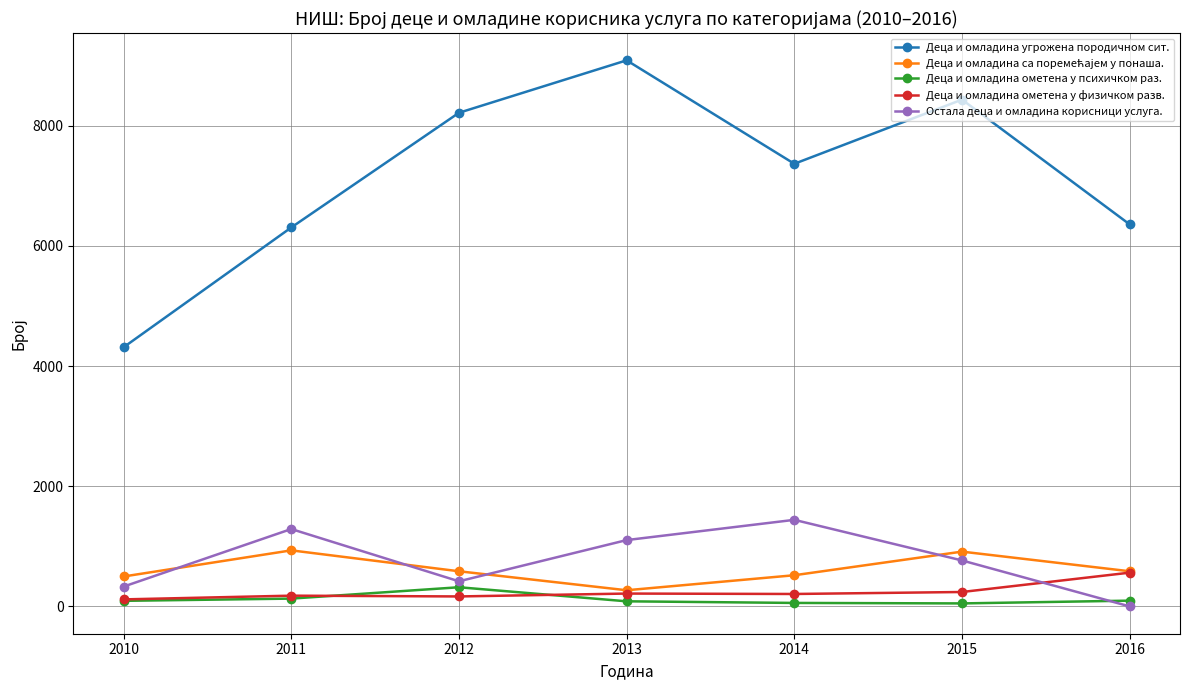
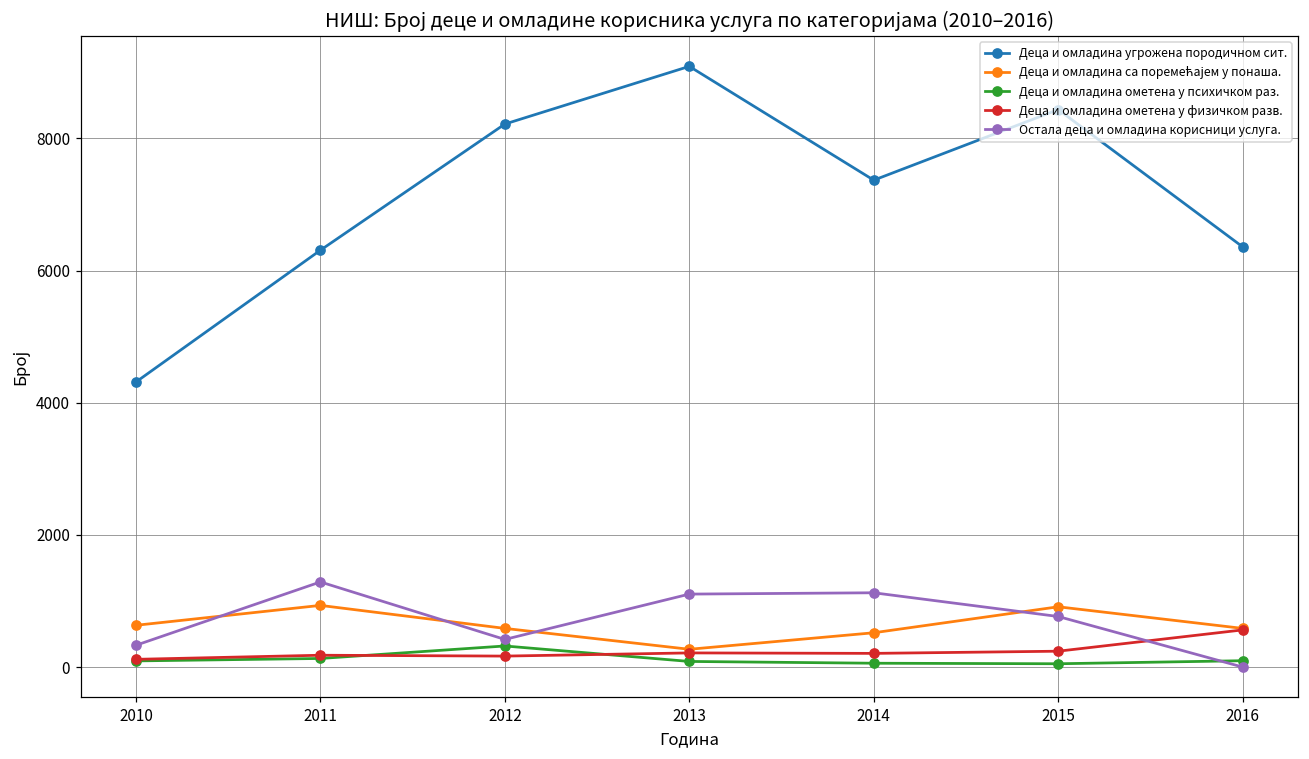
Деца и омладина са поремећајем у понаша., 2010: 500 -> 600
Остала деца и омладина корисници услуга., 2014: 1400 -> 1100
